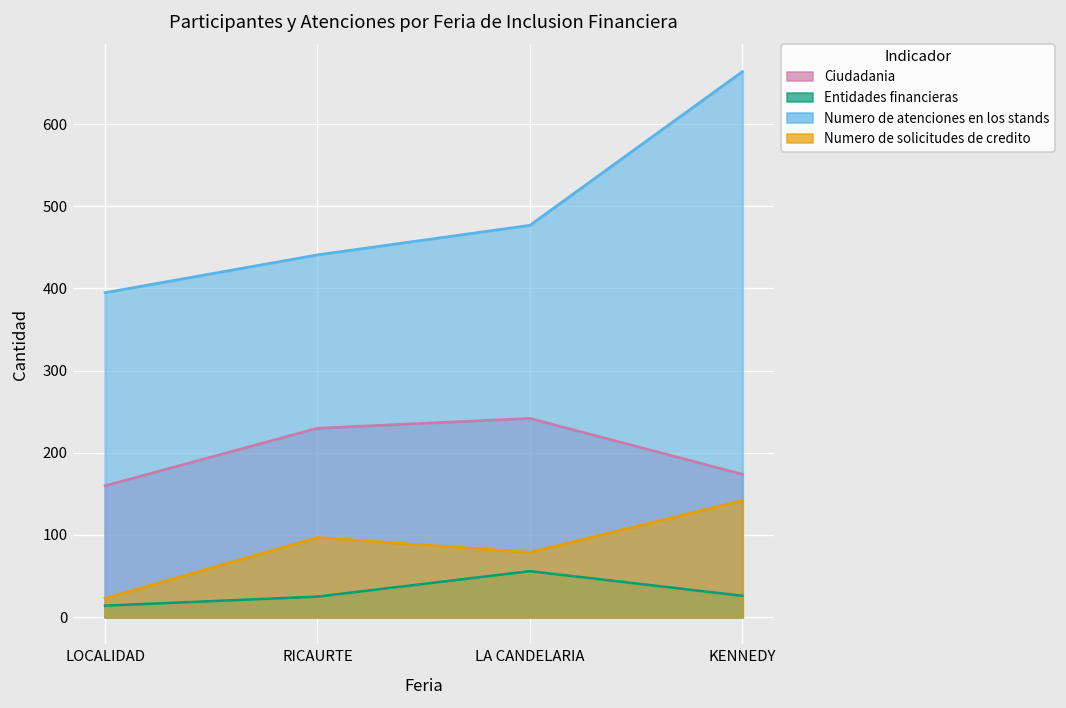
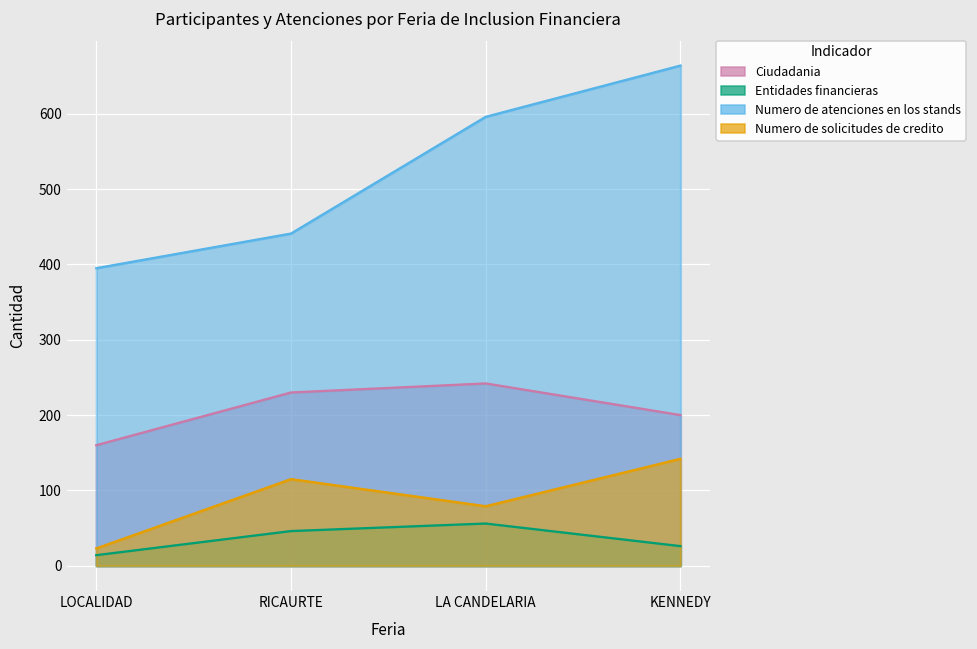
Entidades financieras, RICAURTE: 30 -> 50
Numero de solicitudes de credito, RICAURTE: 100 -> 120
Numero de atenciones en los stands, LA CANDELARIA: 480 -> 600
Ciudadania, KENNEDY: 170 -> 200
